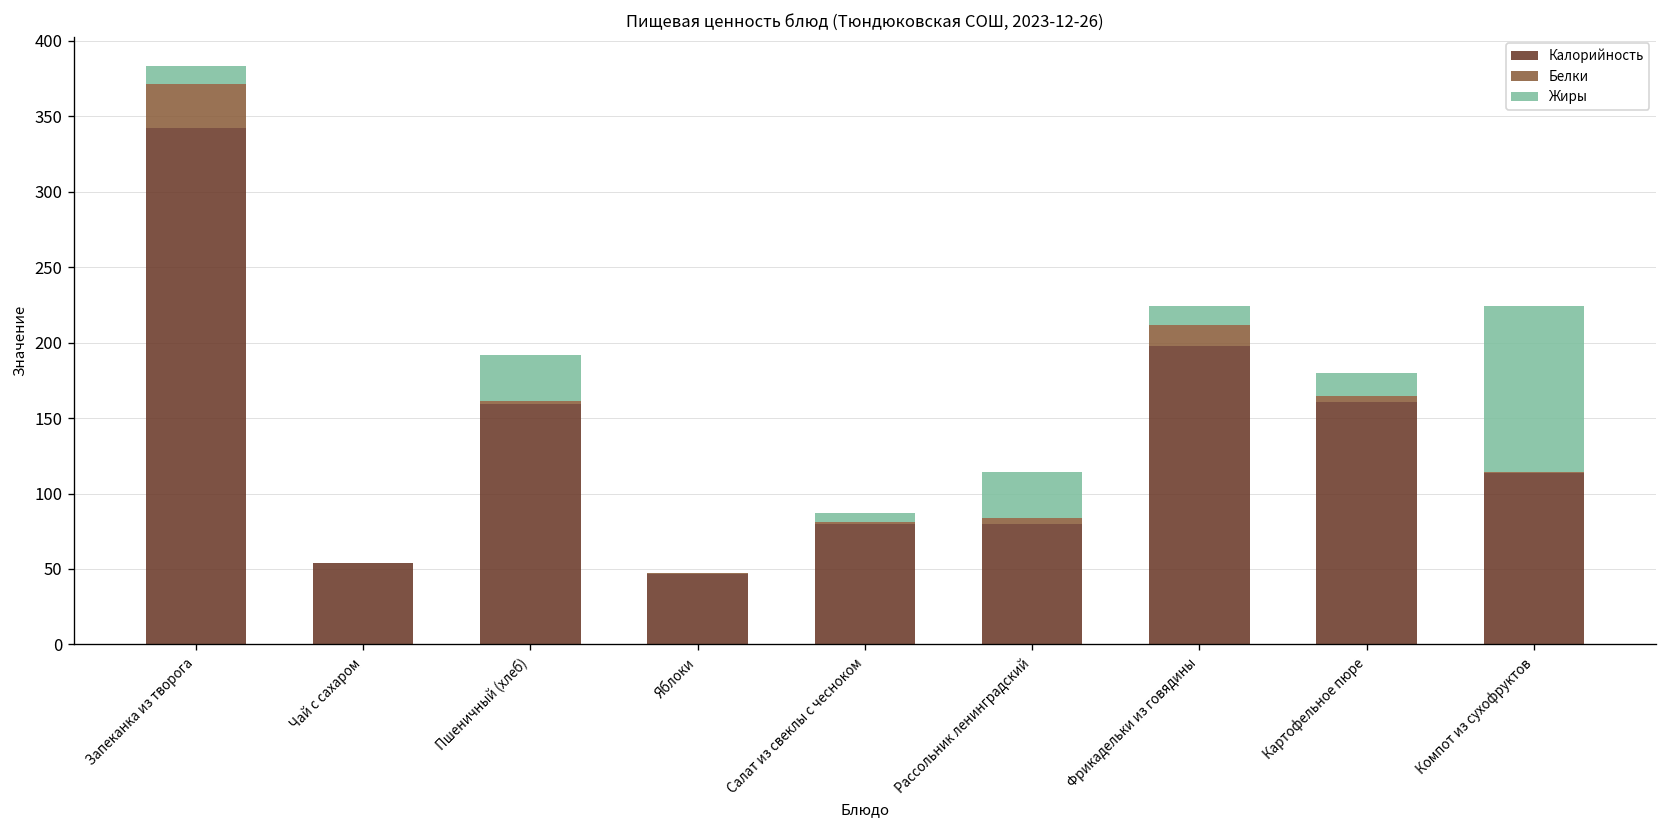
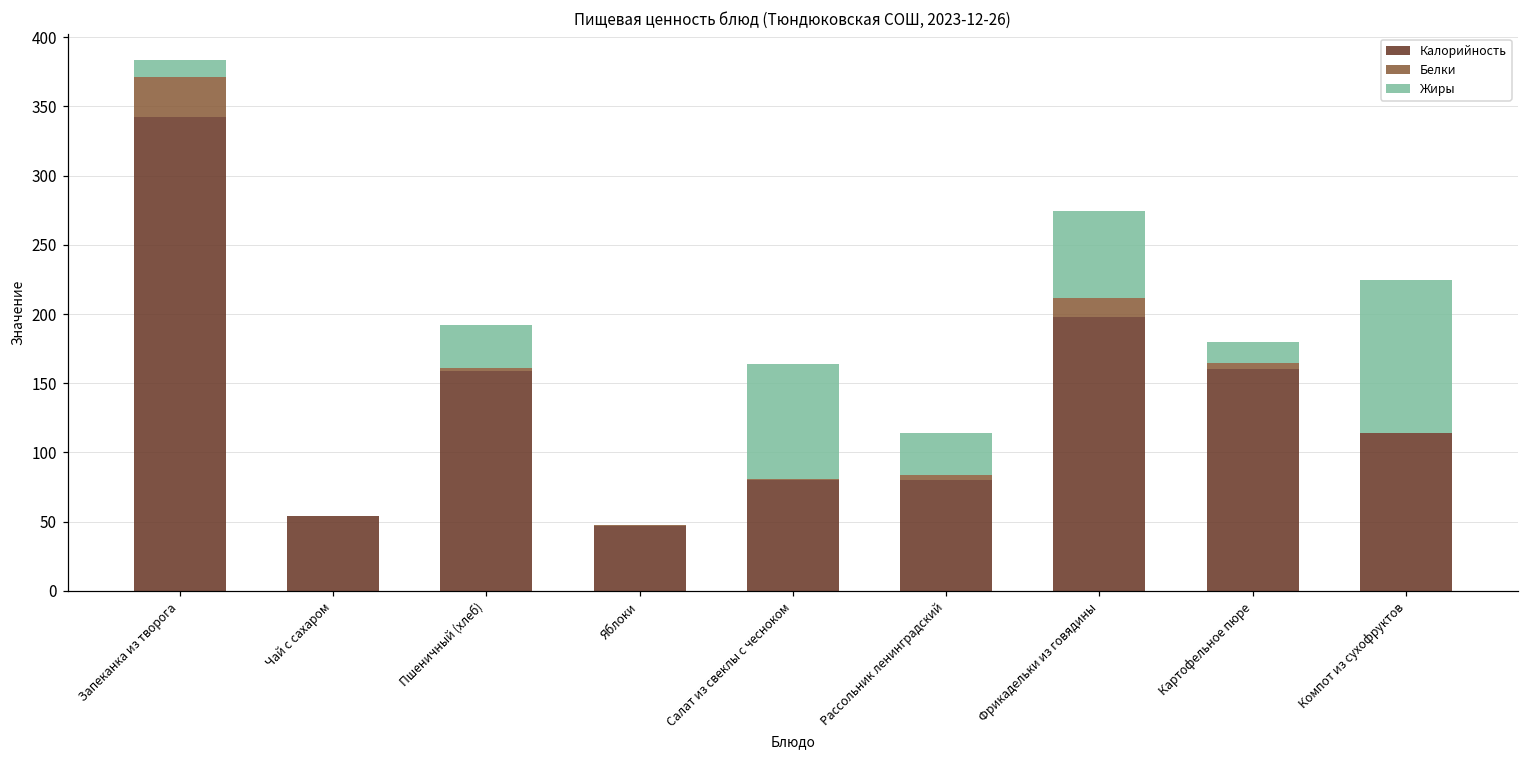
Жиры, Салат из свеклы с чесноком: 6 -> 83
Жиры, Фрикадельки из говядины: 13 -> 63
